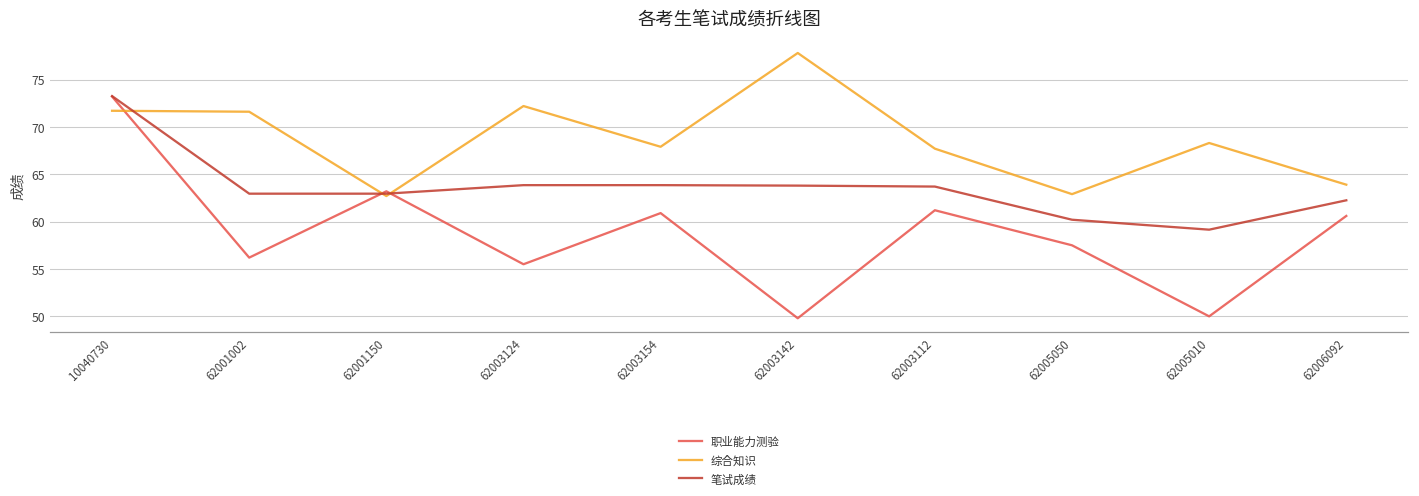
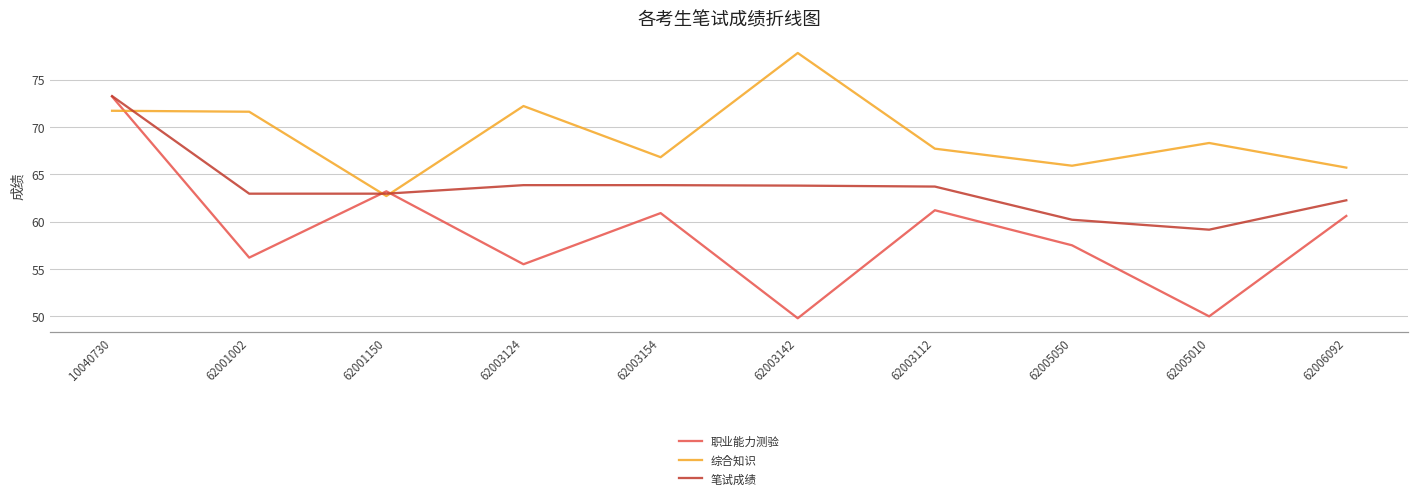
综合知识, 62003154: 68 -> 67
综合知识, 62005050: 63 -> 66
综合知识, 62006092: 64 -> 66
